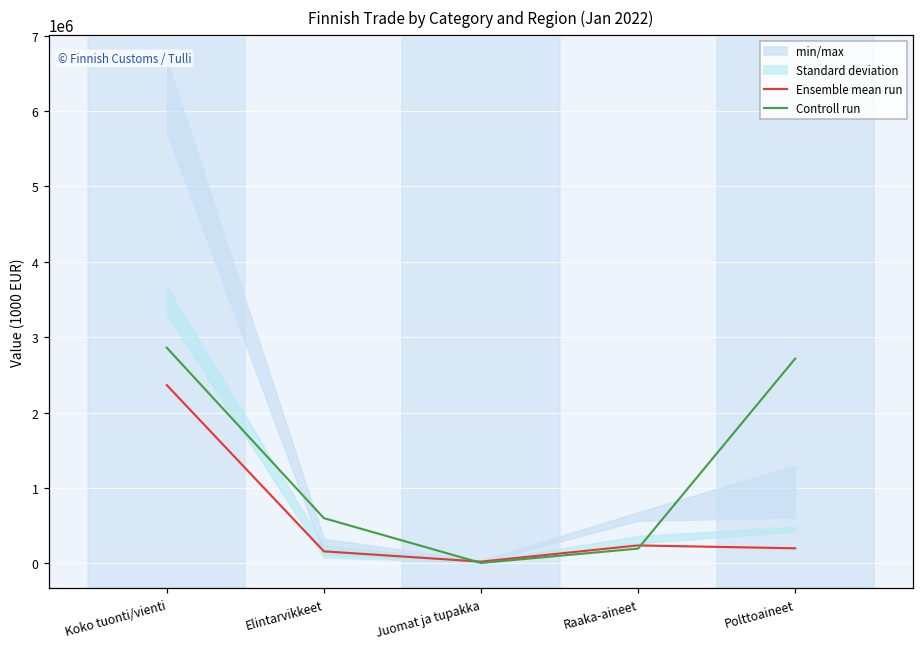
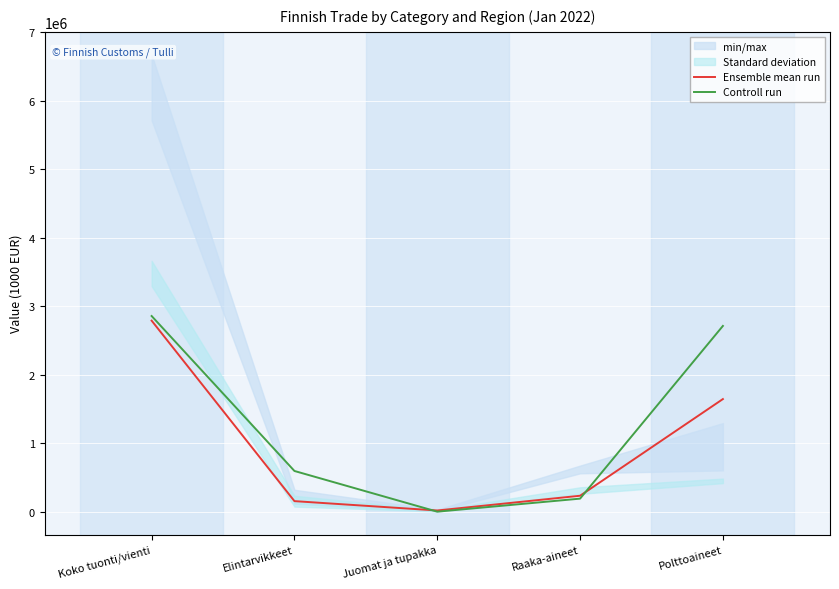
Ensemble mean run, Koko tuonti/vienti: 2400000 -> 2800000
Ensemble mean run, Polttoaineet: 200000 -> 1600000
